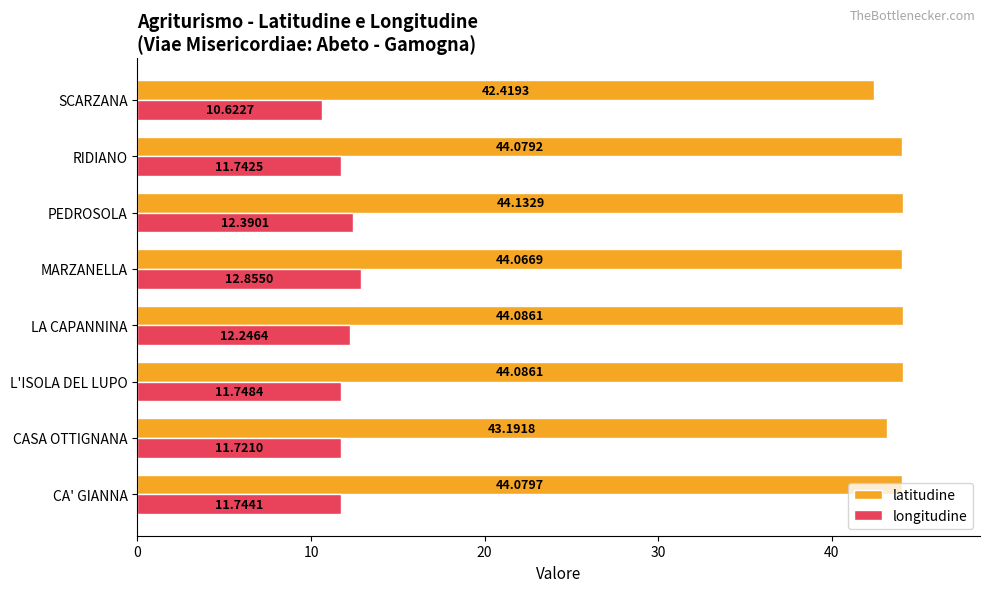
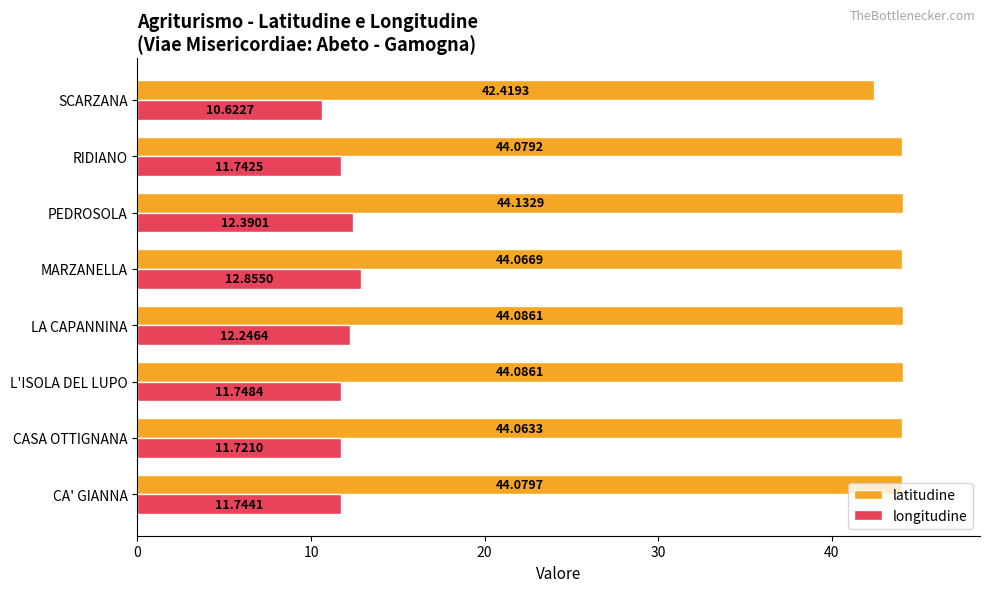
latitudine, CASA OTTIGNANA: 43.1918 -> 44.0633
